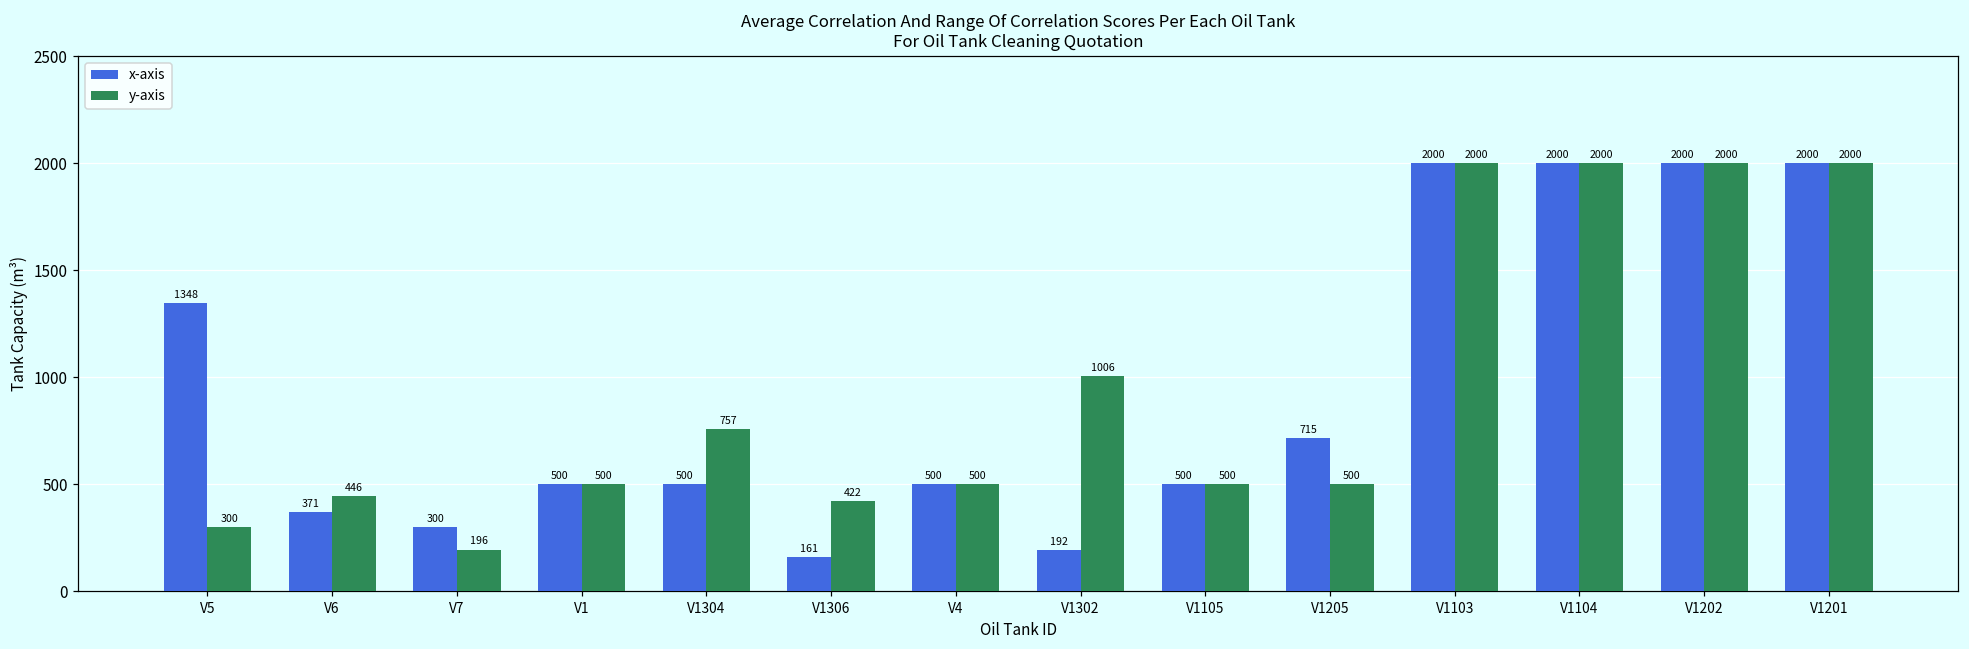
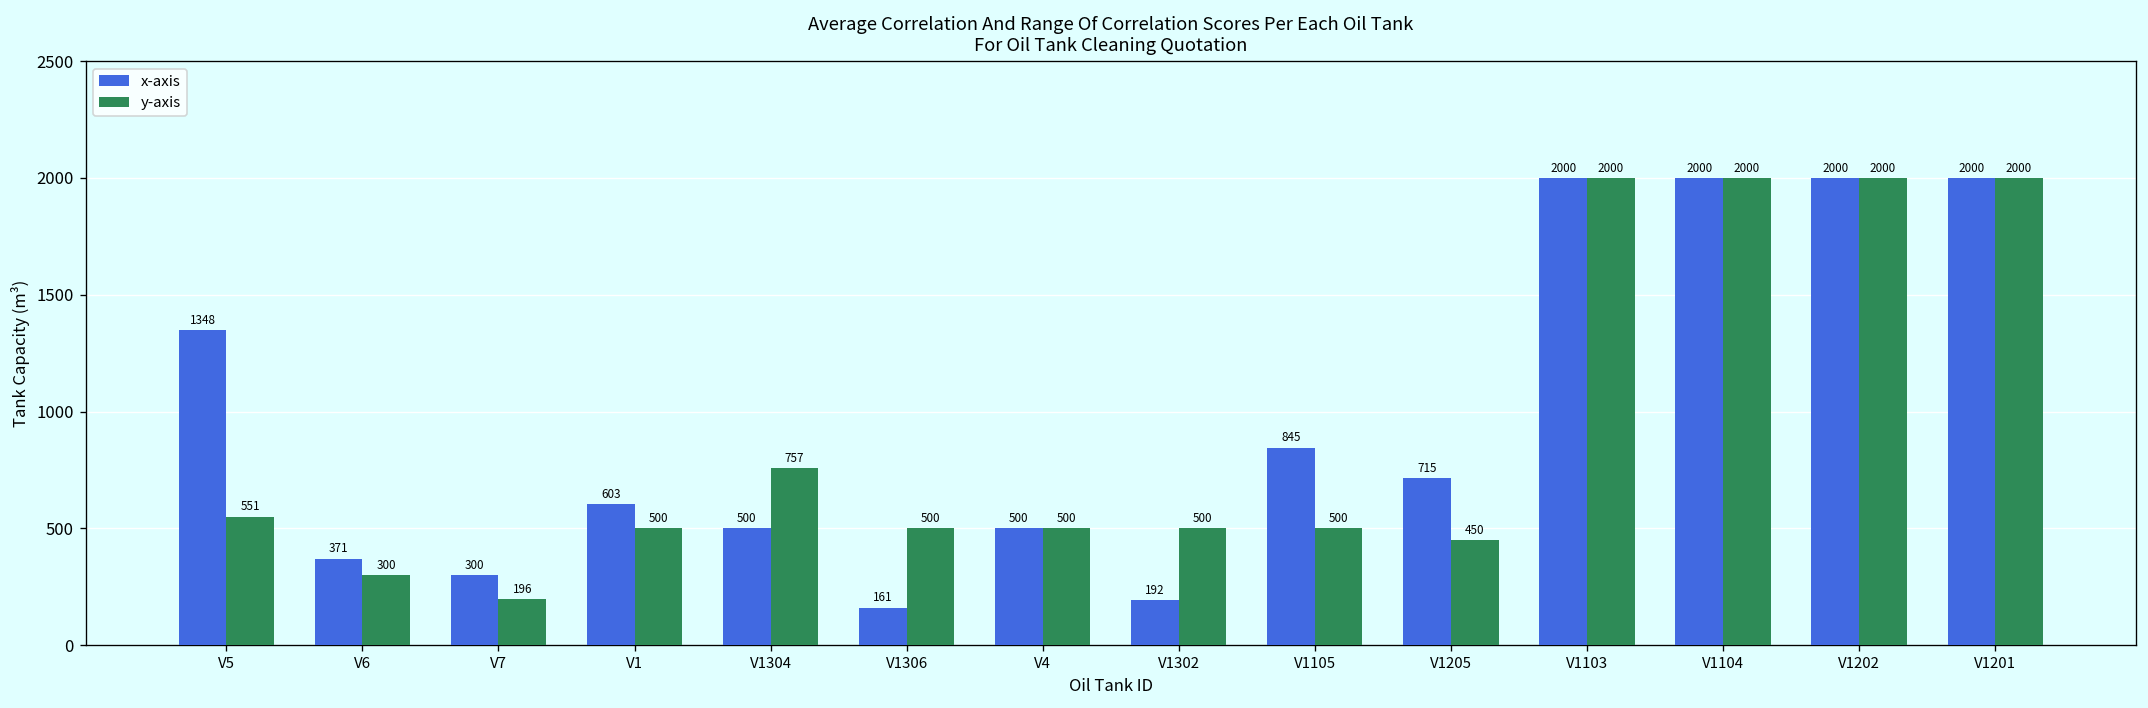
y-axis, V5: 300 -> 551
y-axis, V6: 446 -> 300
x-axis, V1: 500 -> 603
y-axis, V1306: 422 -> 500
y-axis, V1302: 1006 -> 500
x-axis, V1105: 500 -> 845
y-axis, V1205: 500 -> 450
